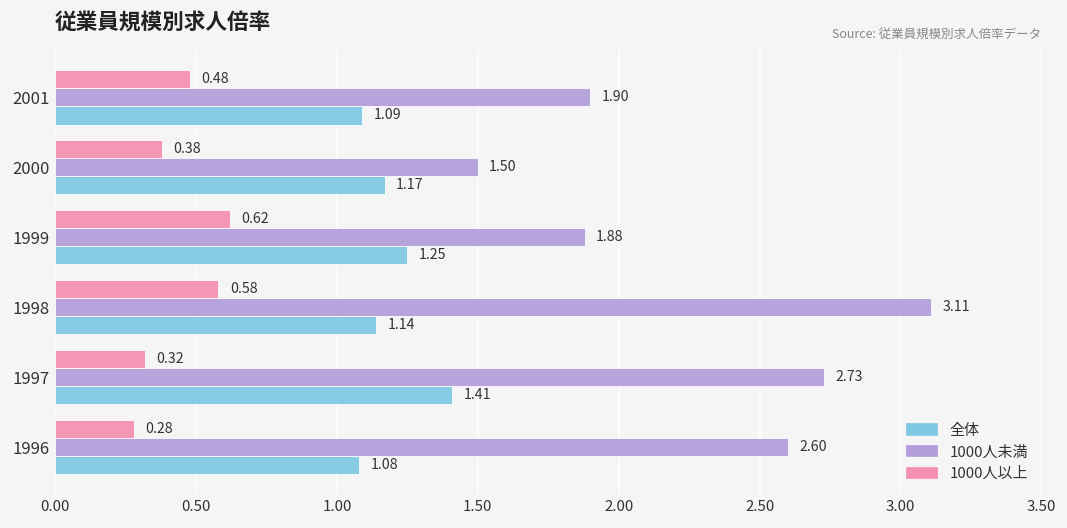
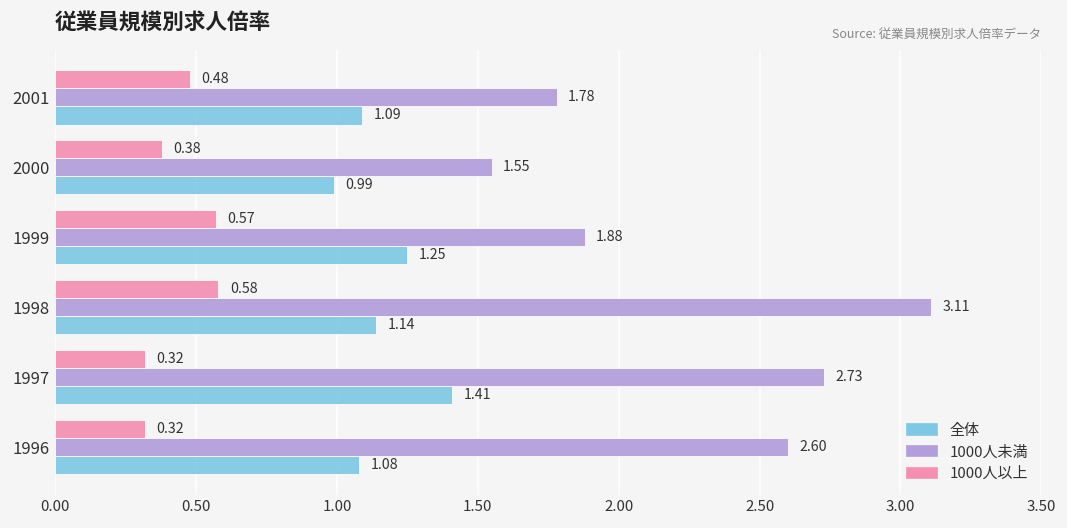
1000人未満, 2001: 1.90 -> 1.78
1000人未満, 2000: 1.50 -> 1.55
全体, 2000: 1.17 -> 0.99
1000人以上, 1999: 0.62 -> 0.57
1000人以上, 1996: 0.28 -> 0.32
